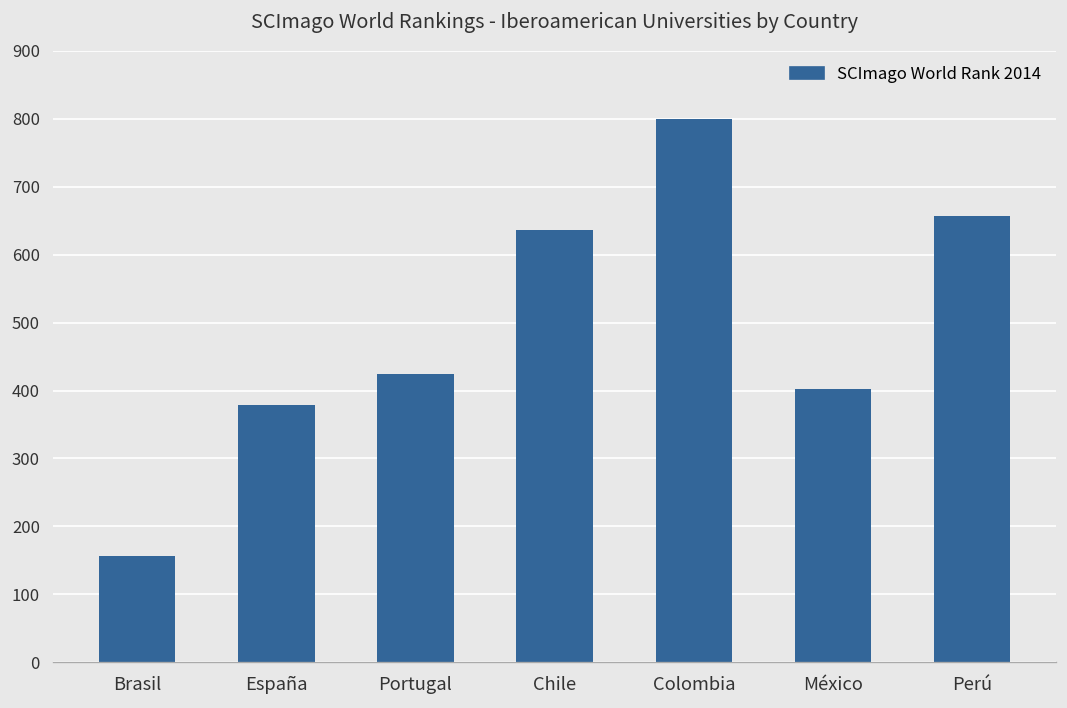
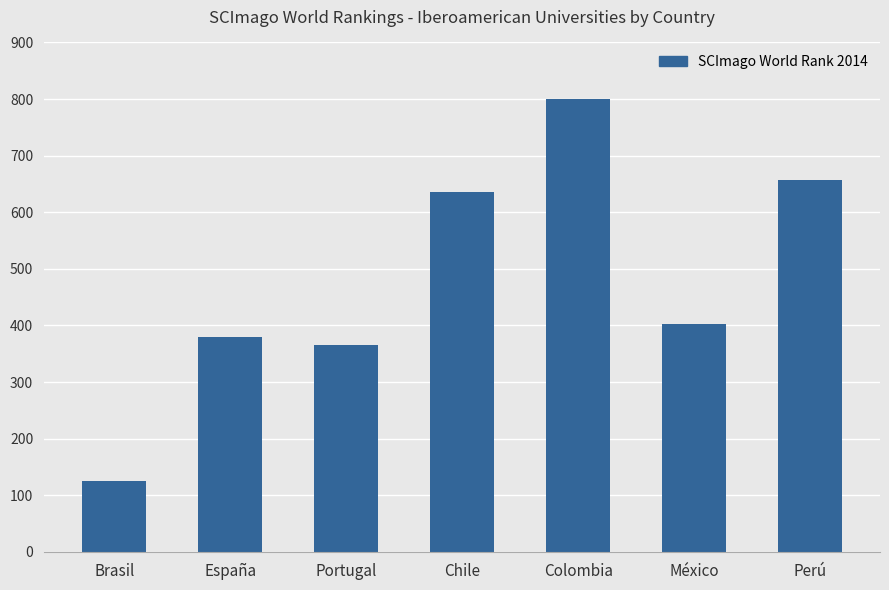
Brasil: 160 -> 130
Portugal: 430 -> 370
